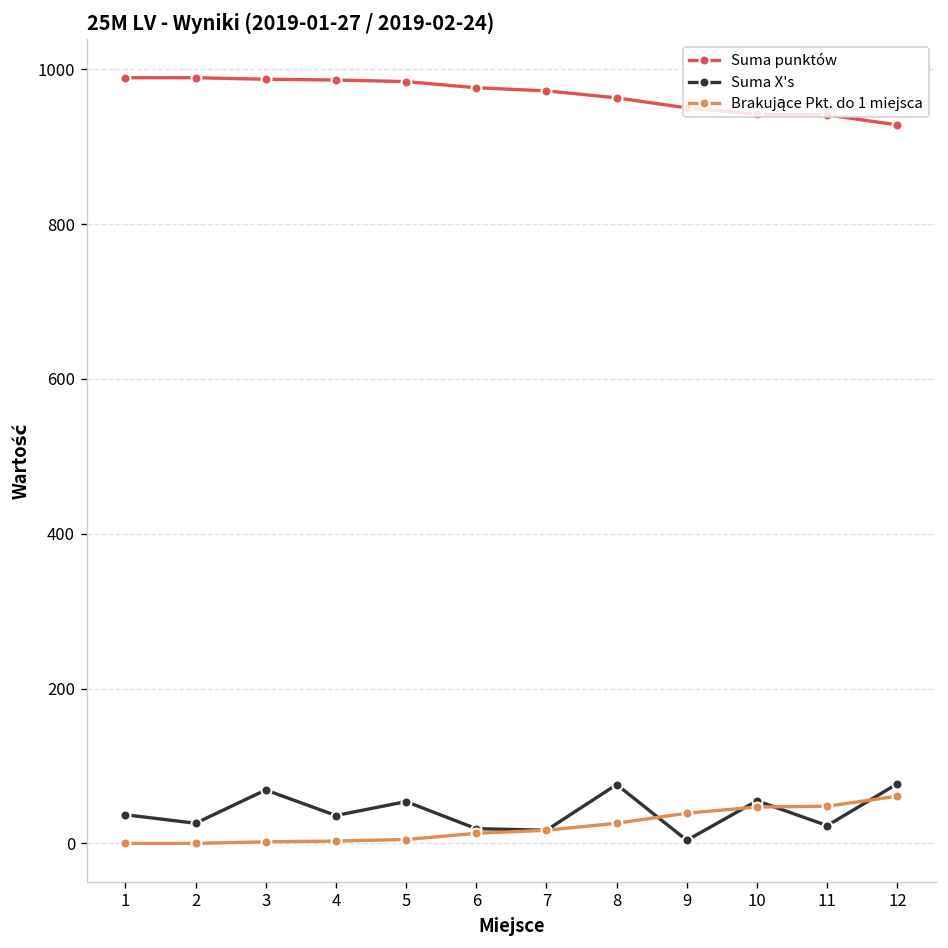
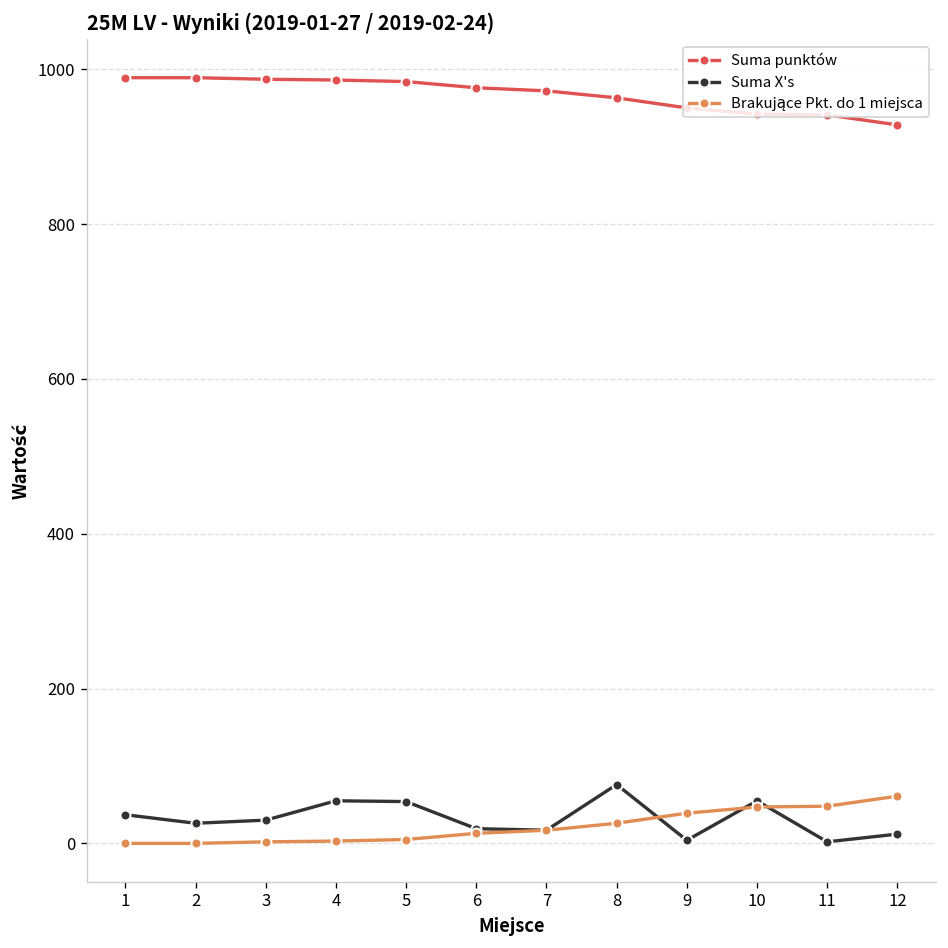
Suma X's, 3: 70 -> 30
Suma X's, 4: 40 -> 60
Suma X's, 11: 20 -> 0
Suma X's, 12: 80 -> 10
